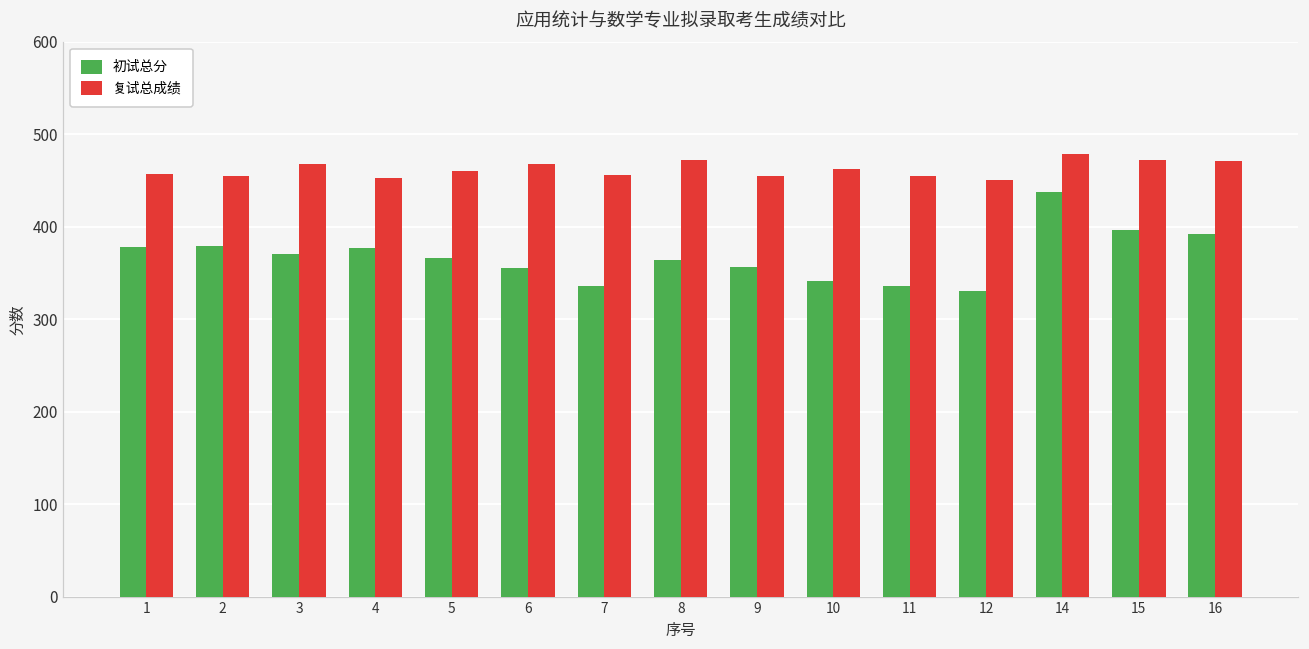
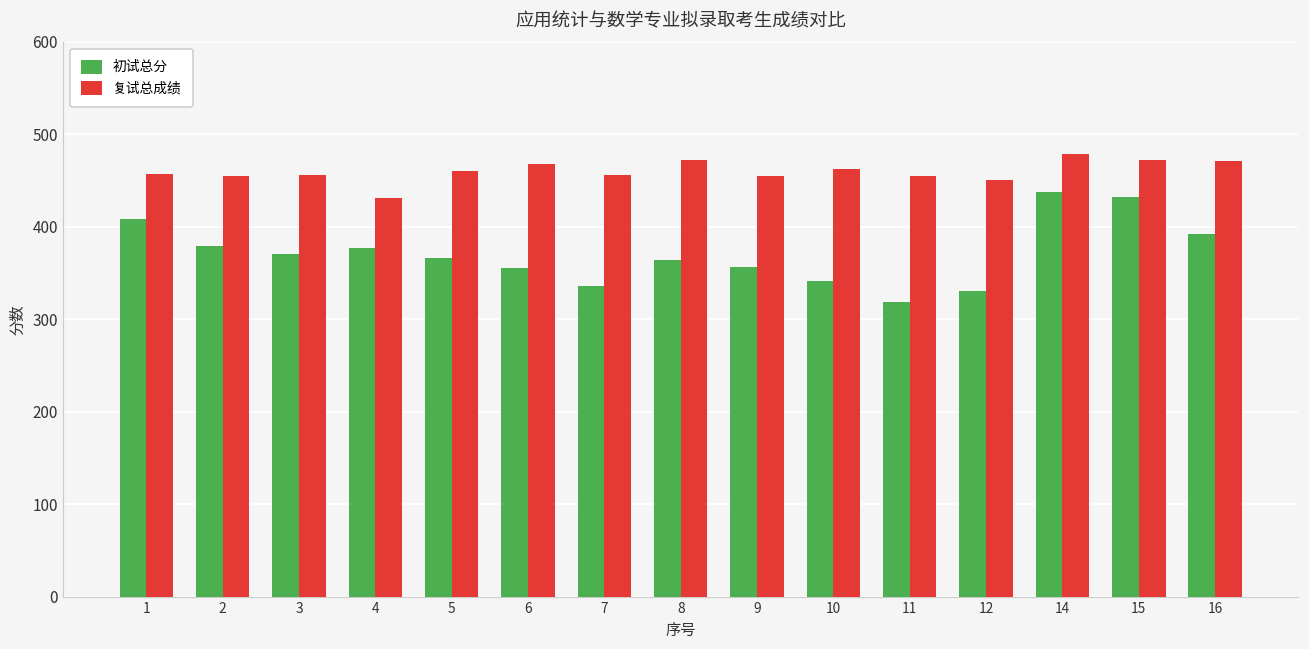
初试总分, 1: 380 -> 410
复试总成绩, 3: 470 -> 460
复试总成绩, 4: 450 -> 430
初试总分, 11: 340 -> 320
初试总分, 15: 400 -> 430
